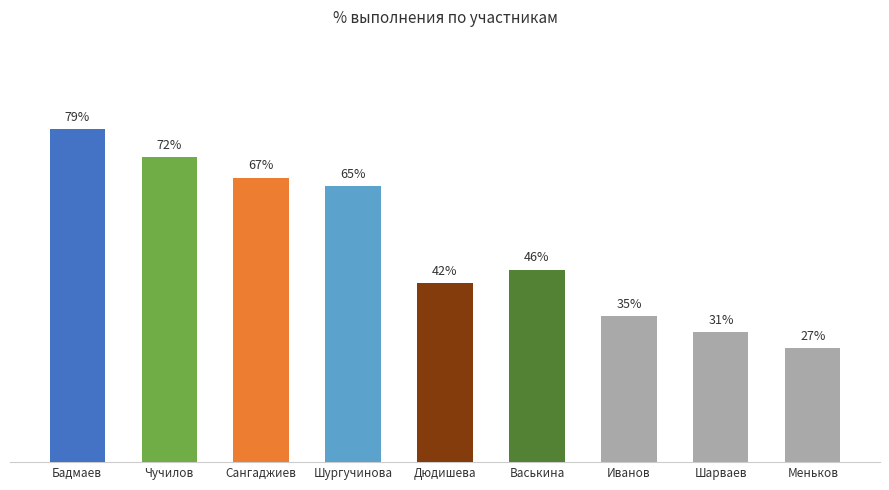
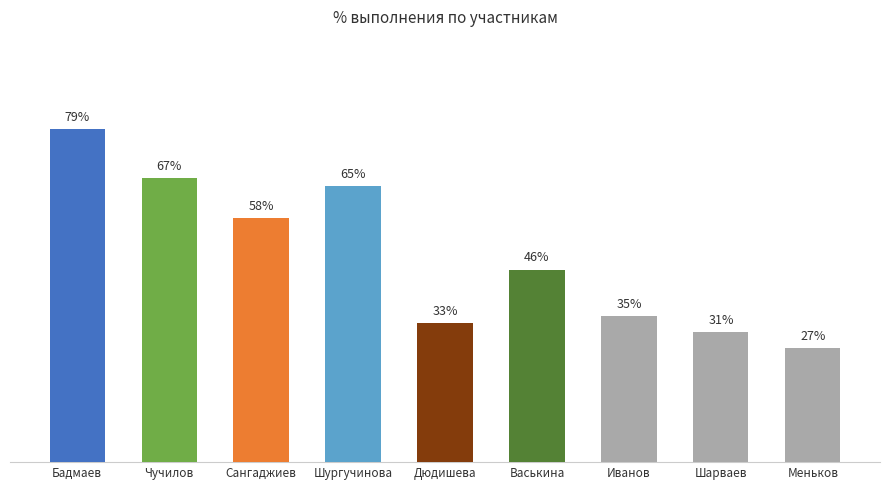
Чучилов: 72% -> 67%
Сангаджиев: 67% -> 58%
Дюдишева: 42% -> 33%
